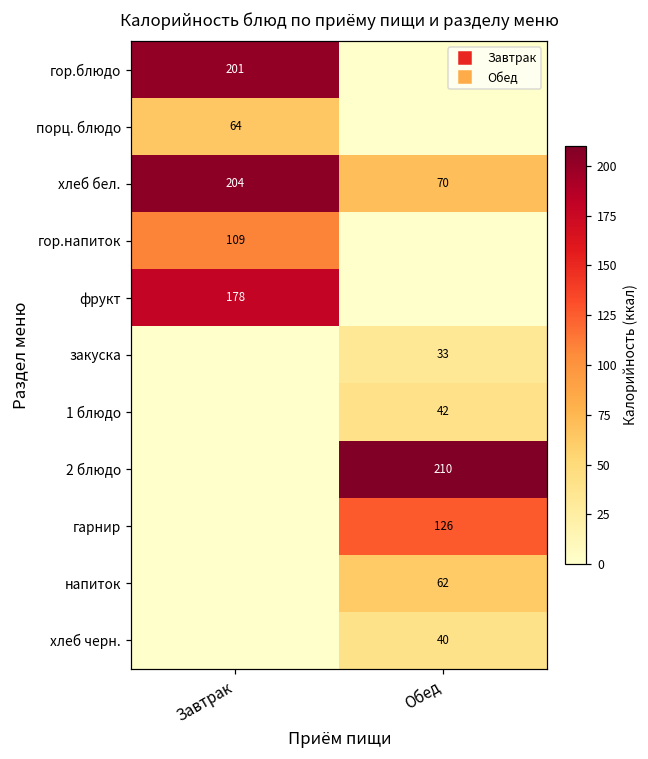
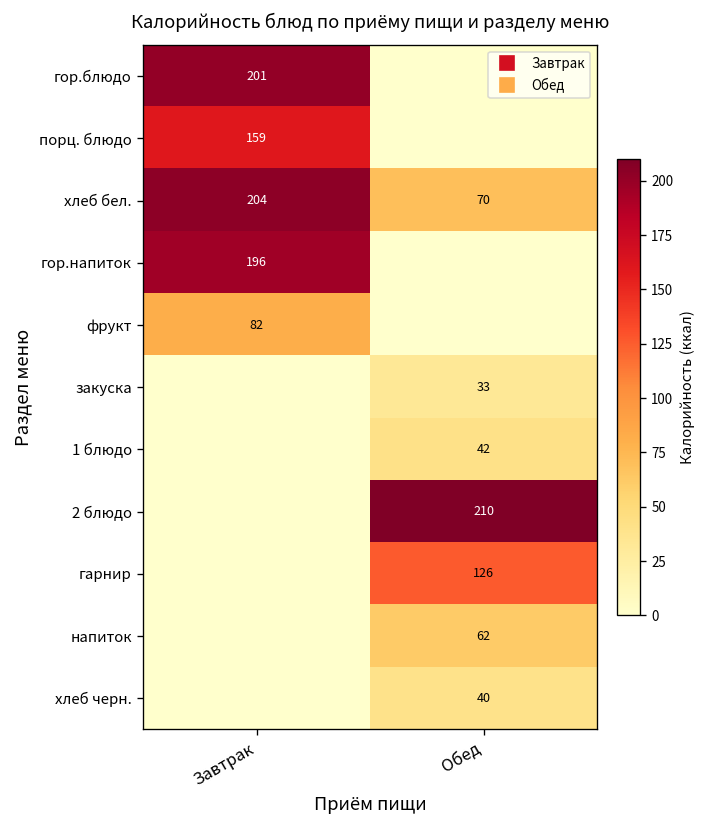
порц. блюдо, Завтрак: 64 -> 159
гор.напиток, Завтрак: 109 -> 196
фрукт, Завтрак: 178 -> 82
